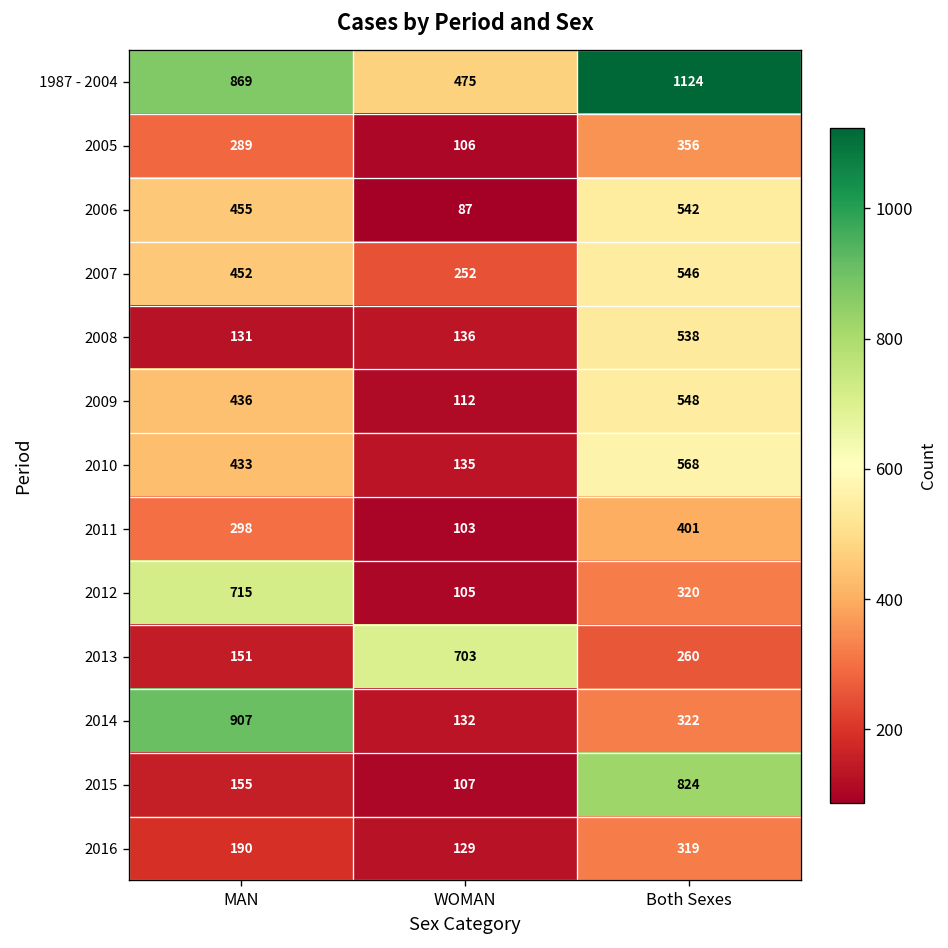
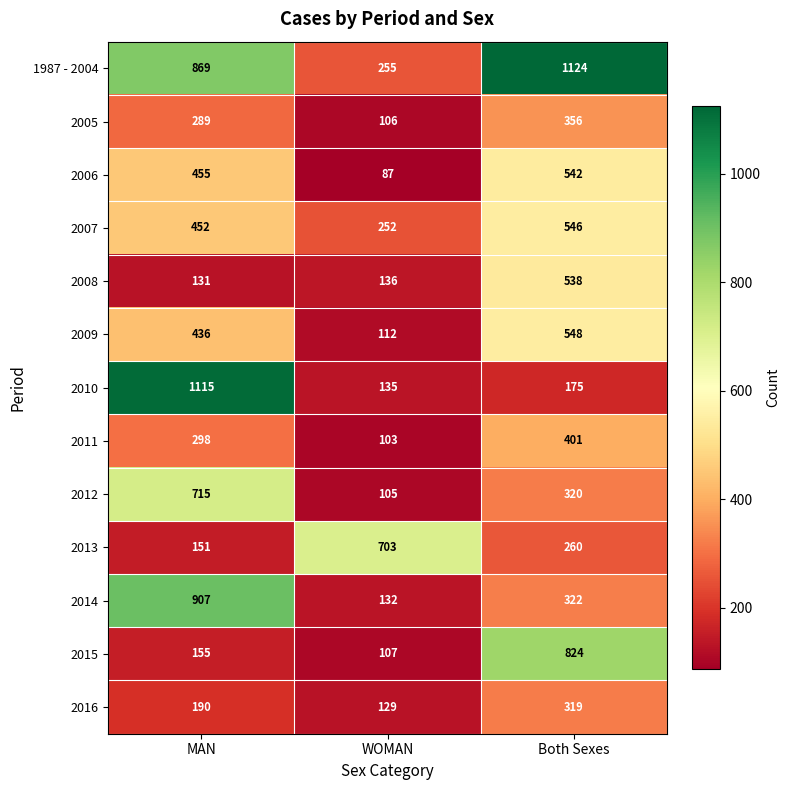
1987 - 2004, WOMAN: 475 -> 255
2010, MAN: 433 -> 1115
2010, Both Sexes: 568 -> 175
